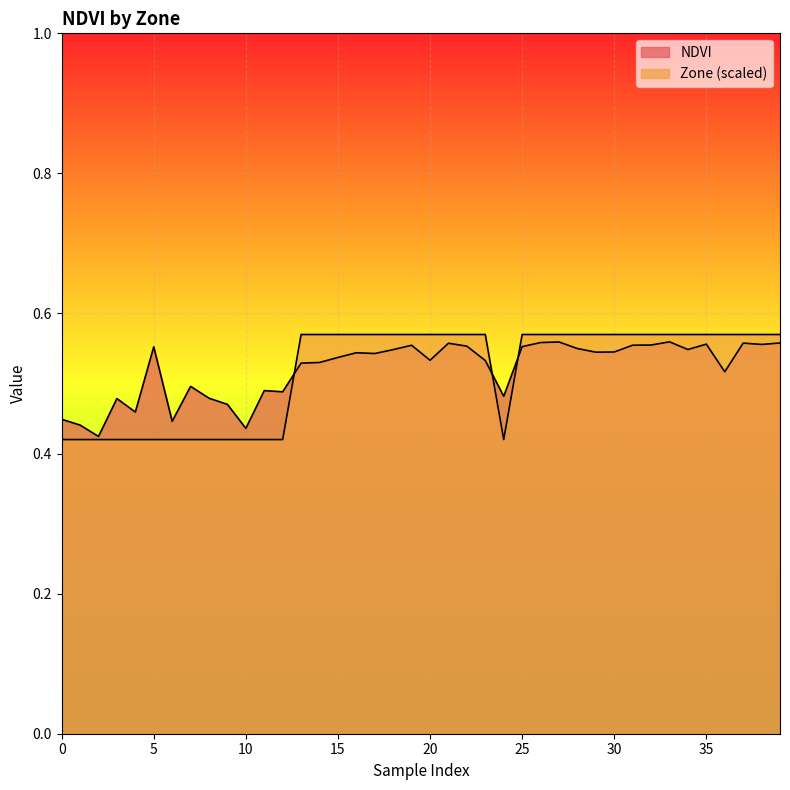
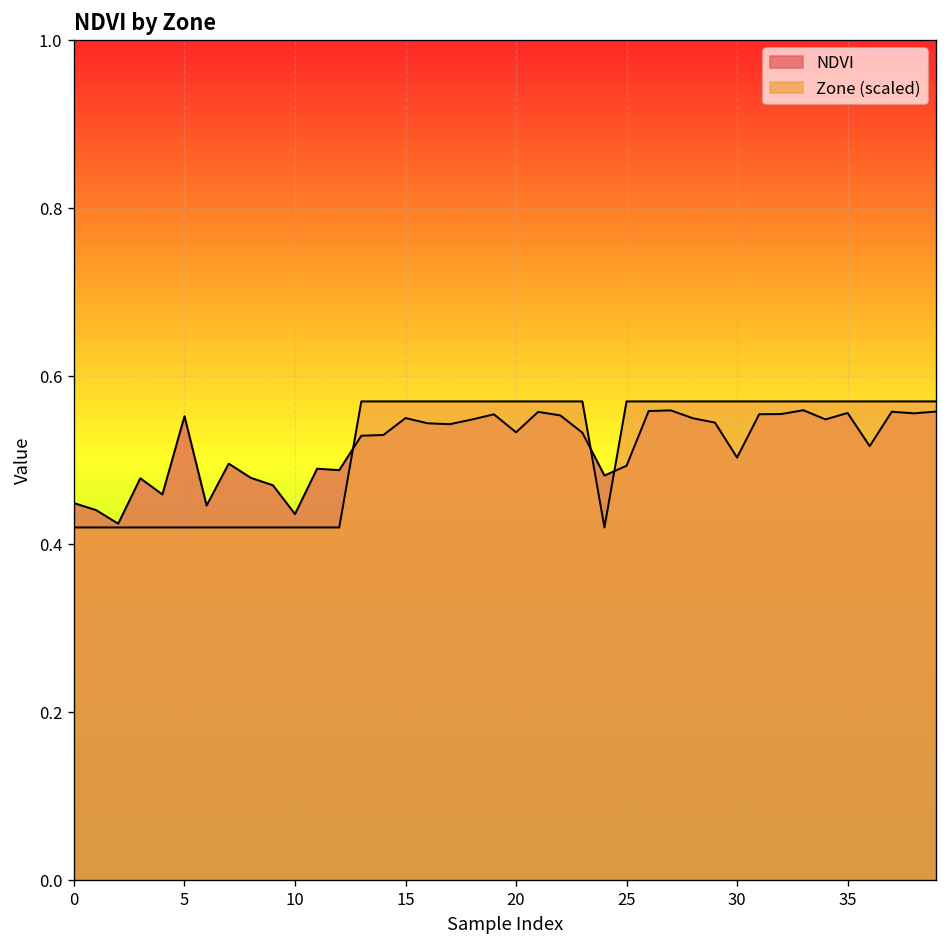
NDVI, 15: 0.54 -> 0.55
NDVI, 25: 0.55 -> 0.49
NDVI, 30: 0.55 -> 0.50
